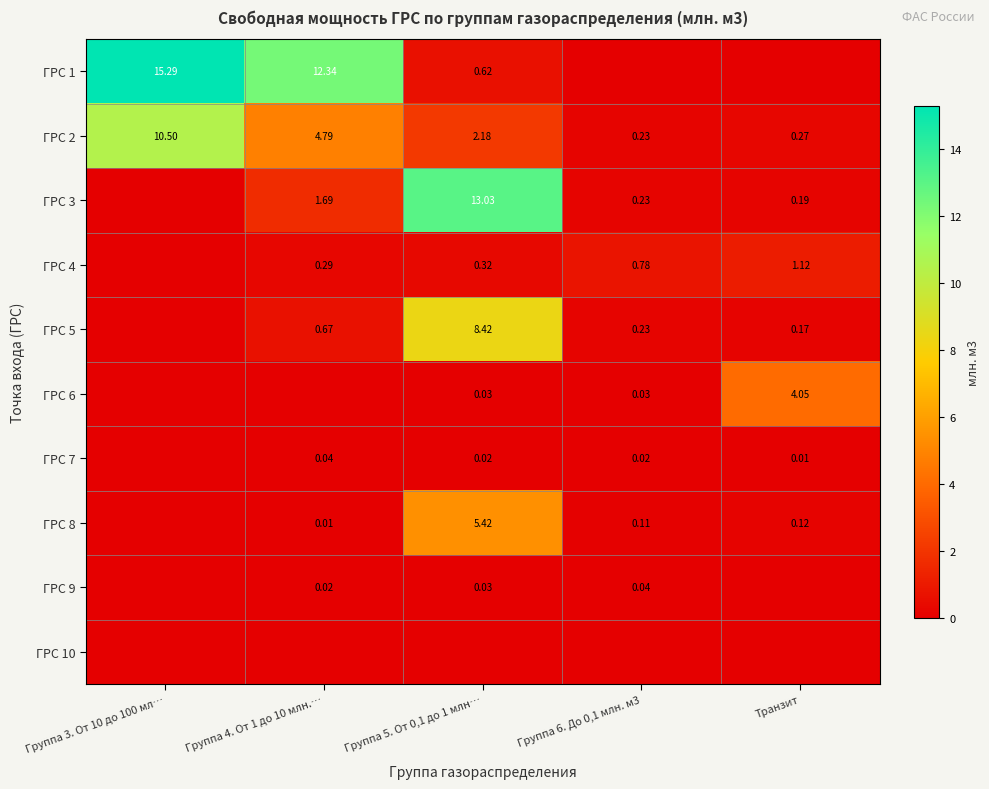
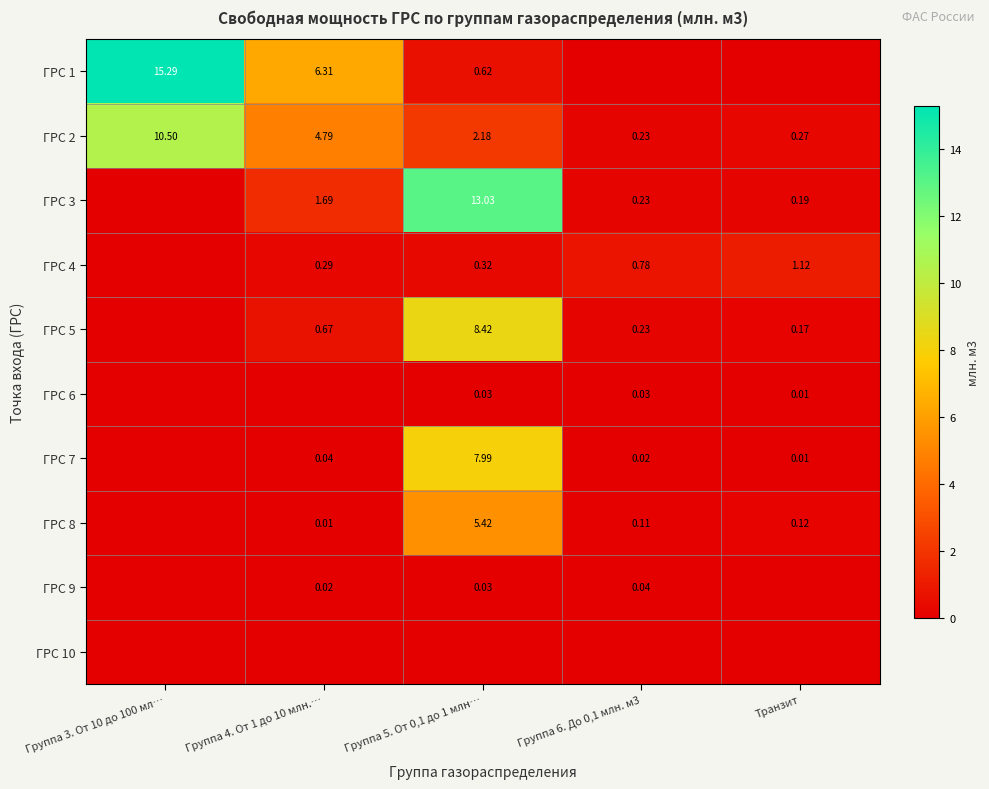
ГРС 1, Группа 4. От 1 до 10 млн.…: 12.34 -> 6.31
ГРС 6, Транзит: 4.05 -> 0.01
ГРС 7, Группа 5. От 0,1 до 1 млн…: 0.02 -> 7.99
